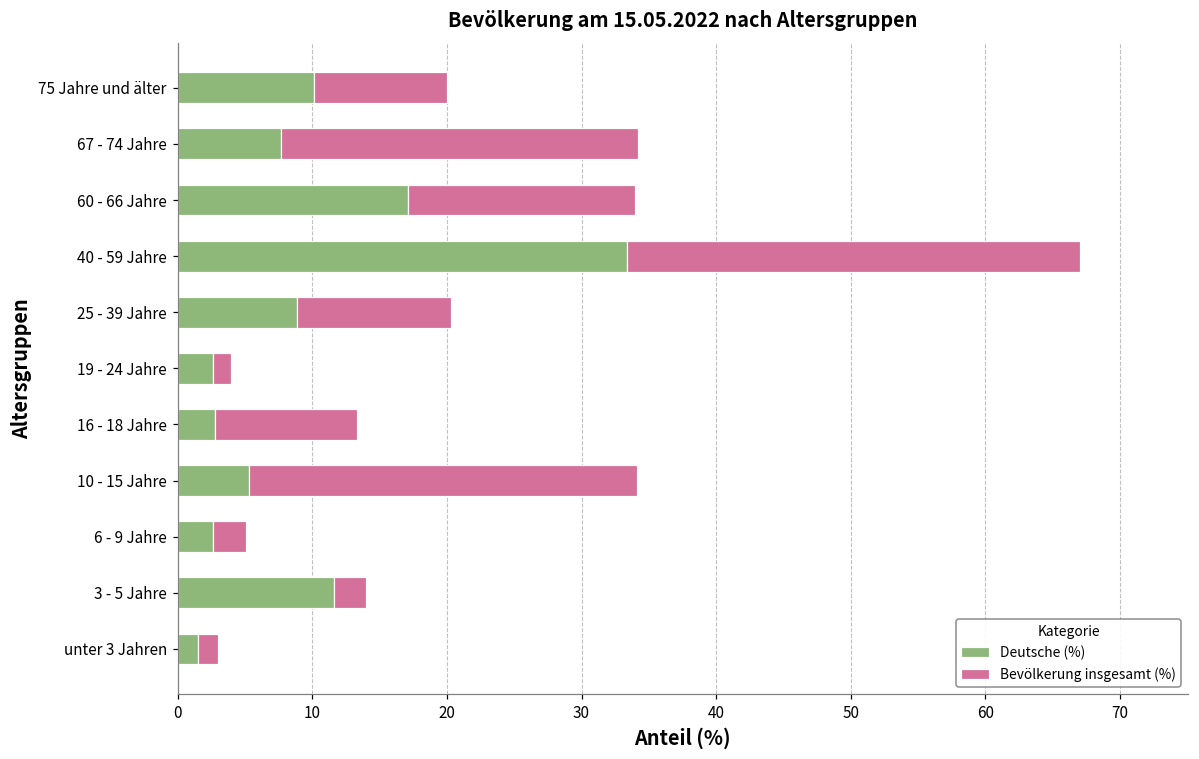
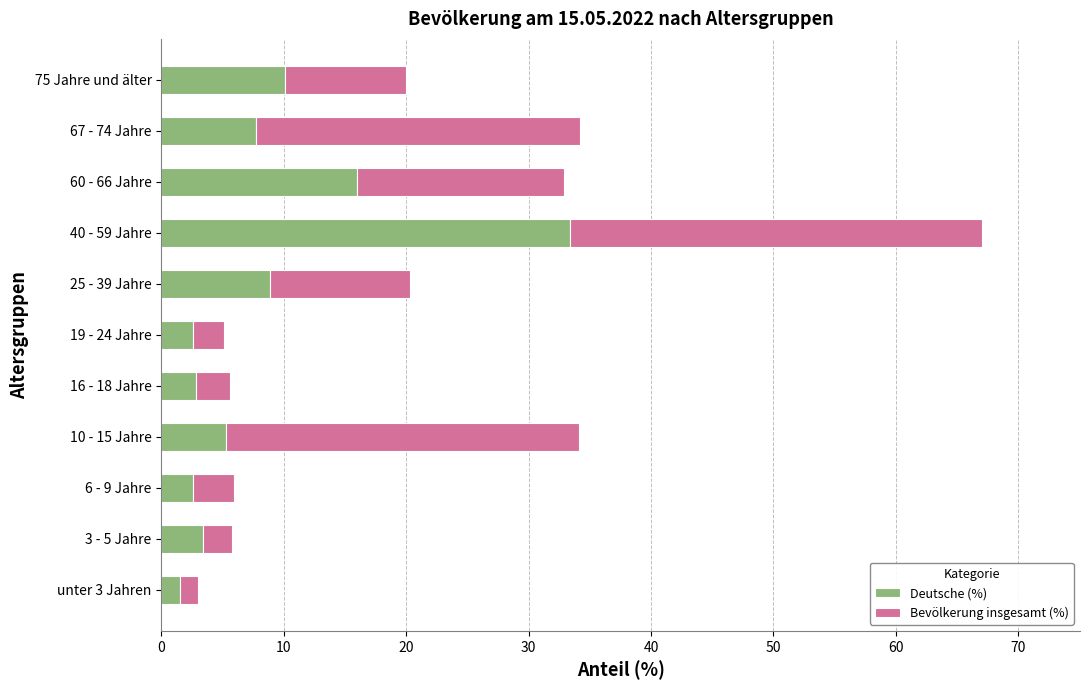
Deutsche (%), 60 - 66 Jahre: 17.1 -> 16.0
Bevölkerung insgesamt (%), 19 - 24 Jahre: 1.4 -> 2.5
Bevölkerung insgesamt (%), 16 - 18 Jahre: 10.5 -> 2.8
Bevölkerung insgesamt (%), 6 - 9 Jahre: 2.5 -> 3.3
Deutsche (%), 3 - 5 Jahre: 11.6 -> 3.4
